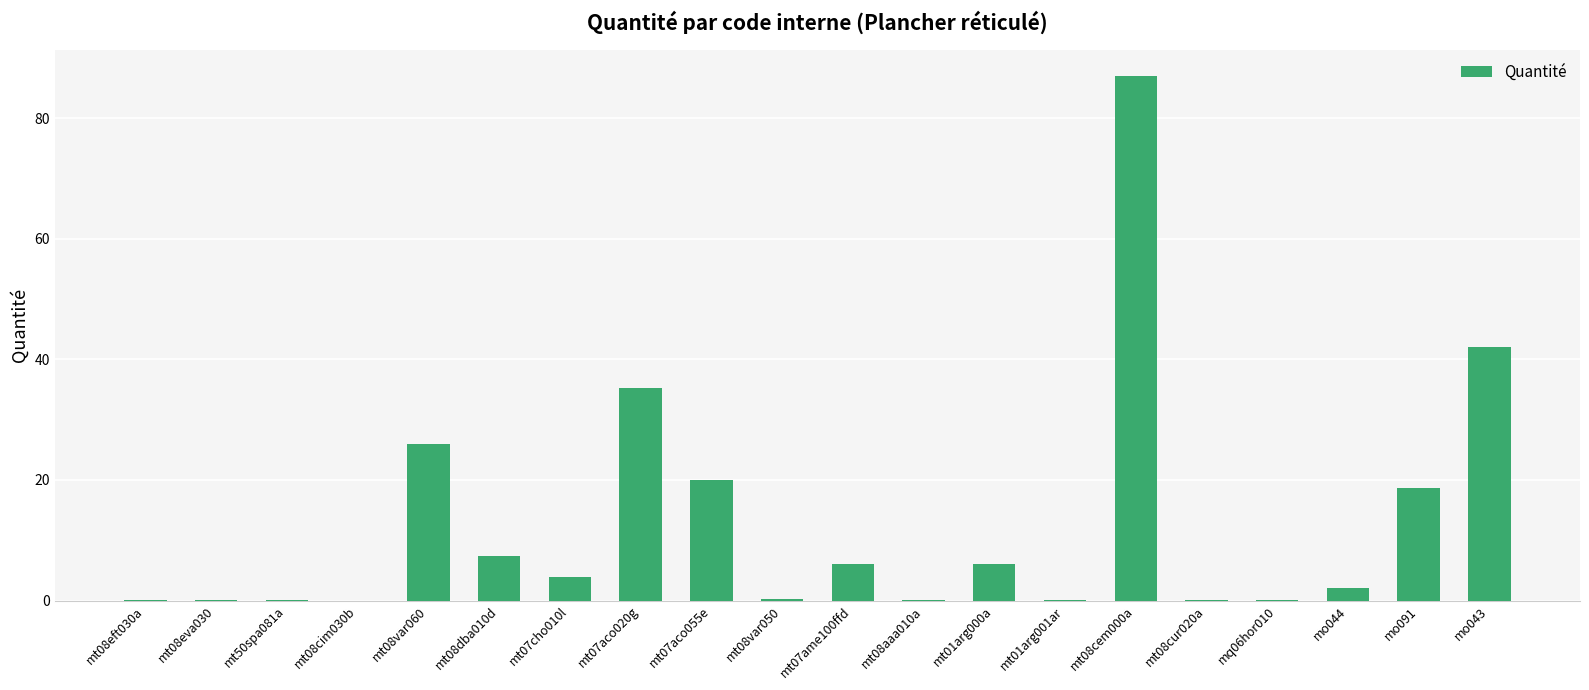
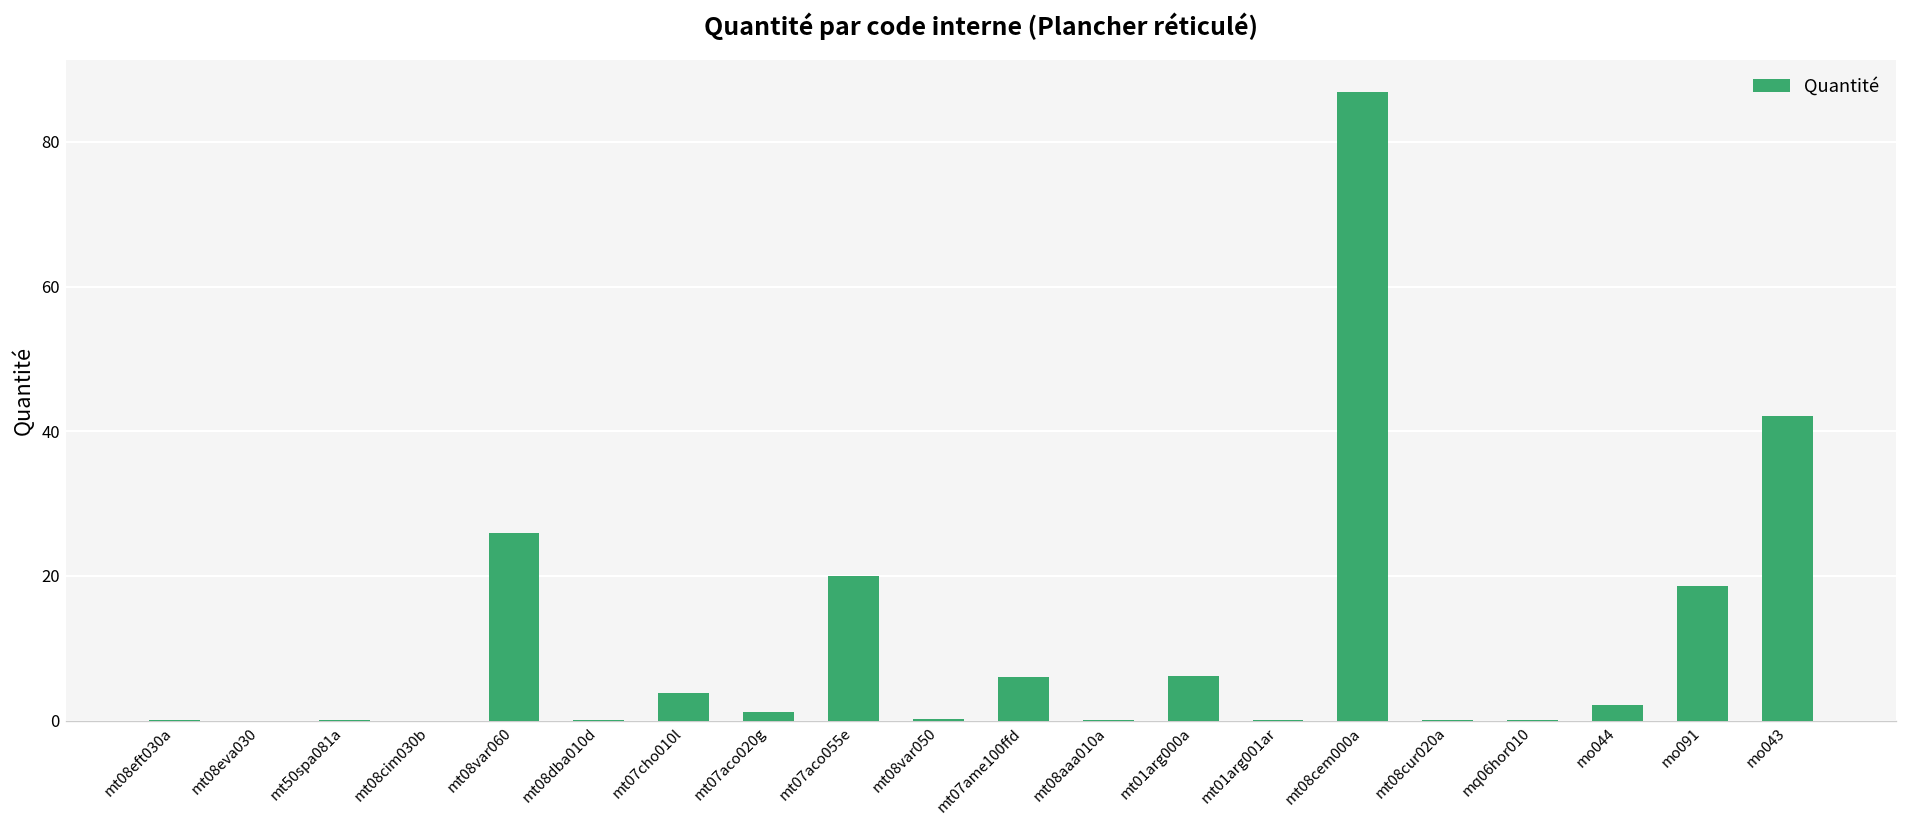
mt08dba010d: 7 -> 0
mt07aco020g: 35 -> 1
